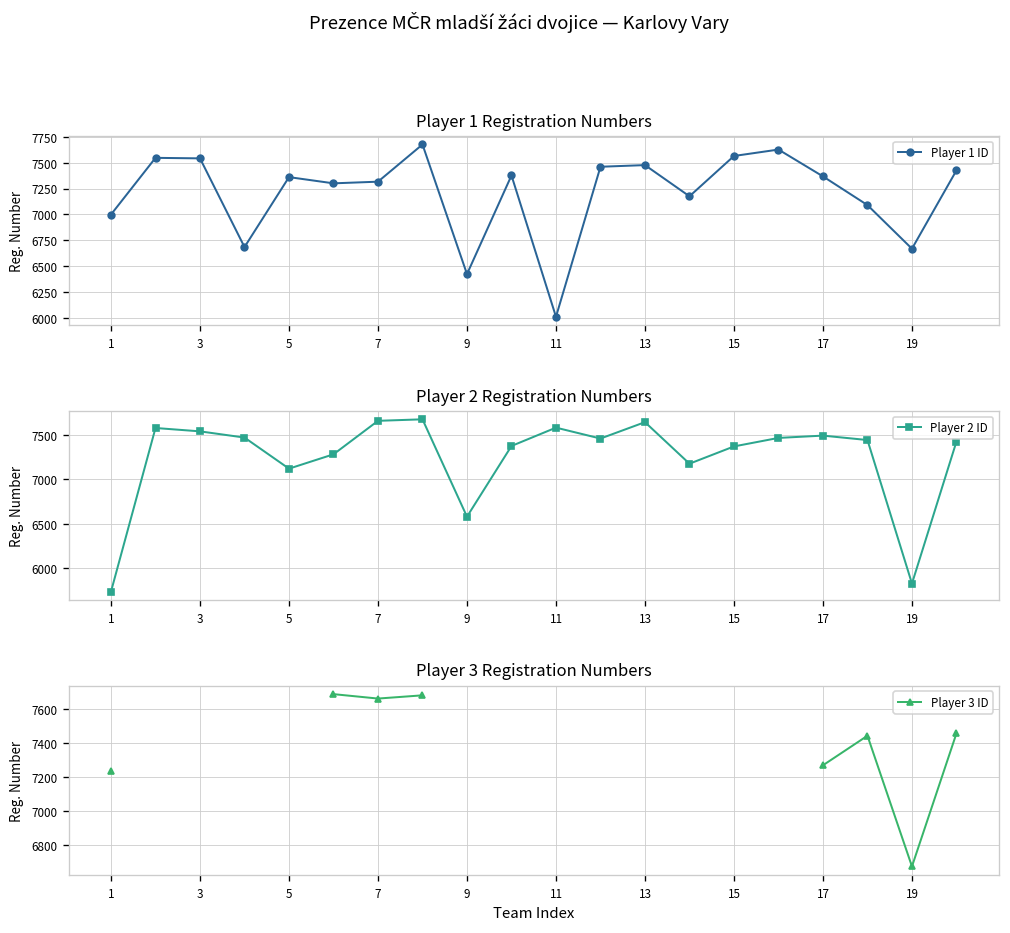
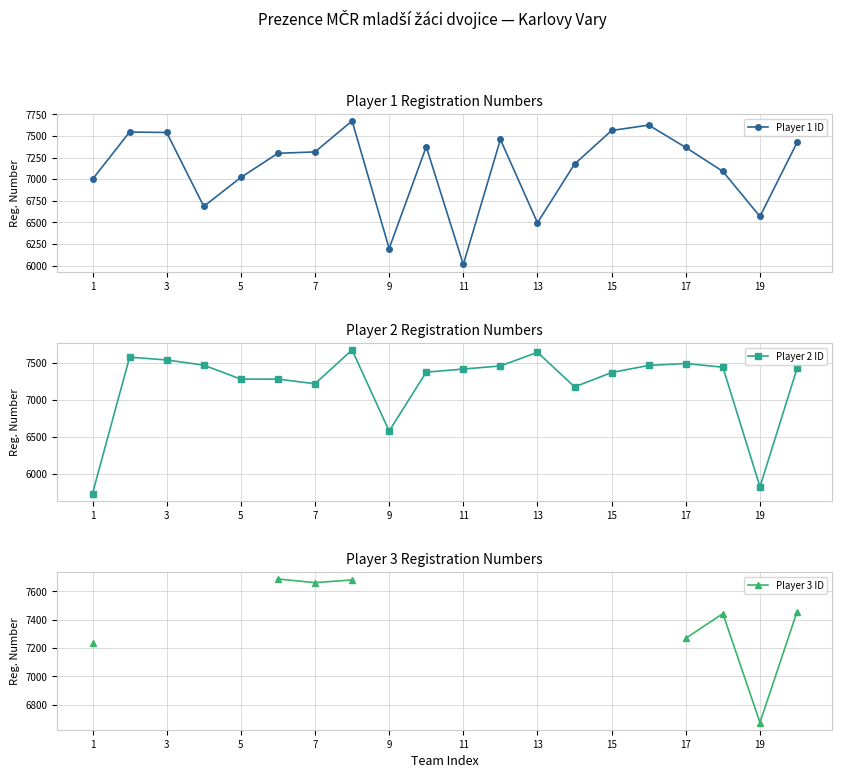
Player 1 Registration Numbers, 5: 7400 -> 7000
Player 1 Registration Numbers, 9: 6400 -> 6200
Player 1 Registration Numbers, 13: 7500 -> 6500
Player 1 Registration Numbers, 19: 6700 -> 6600
Player 2 Registration Numbers, 5: 7100 -> 7300
Player 2 Registration Numbers, 7: 7700 -> 7200
Player 2 Registration Numbers, 11: 7600 -> 7400
